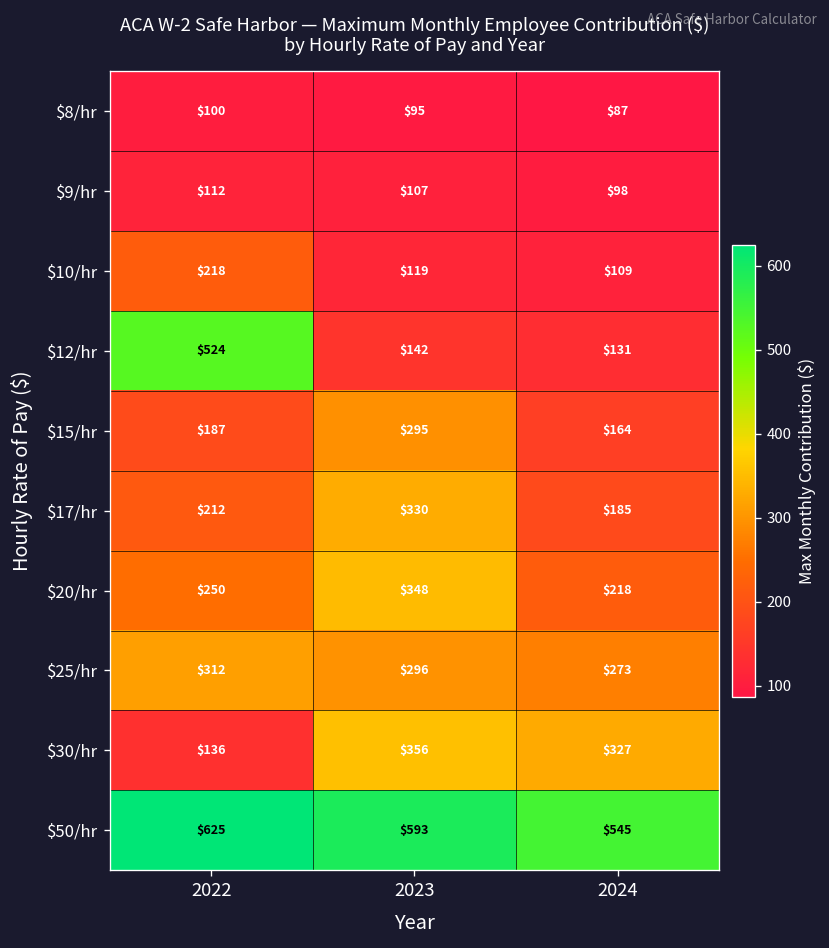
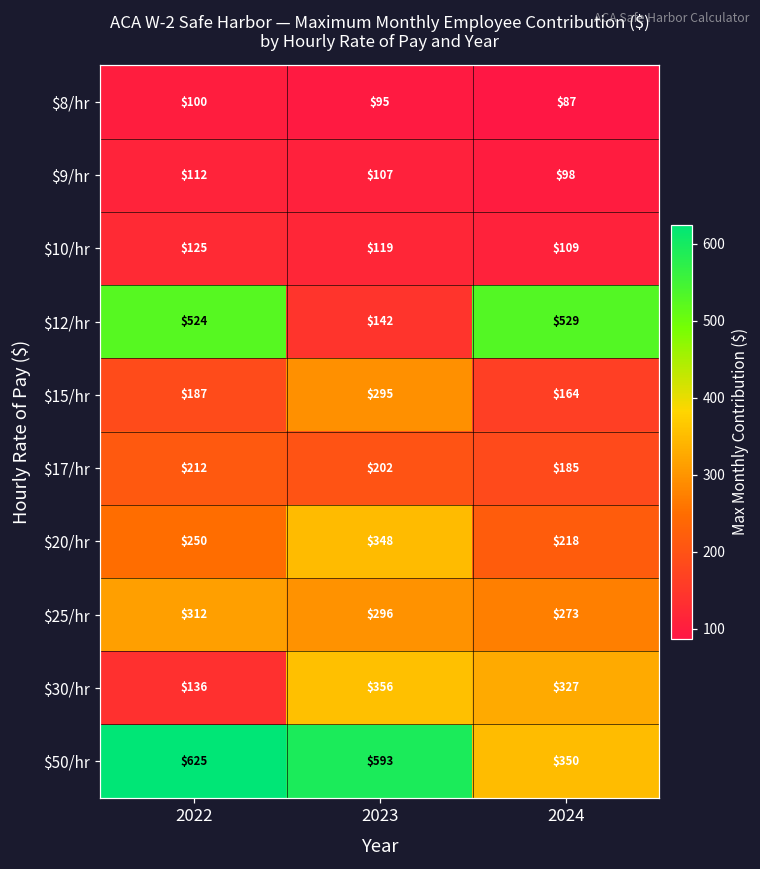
$10/hr, 2022: $218 -> $125
$12/hr, 2024: $131 -> $529
$17/hr, 2023: $330 -> $202
$50/hr, 2024: $545 -> $350
